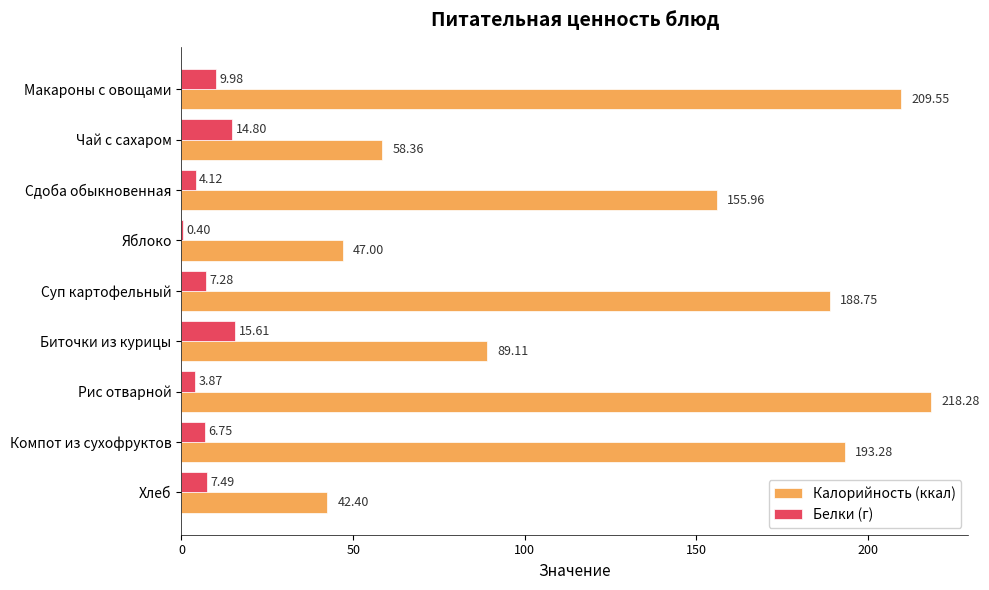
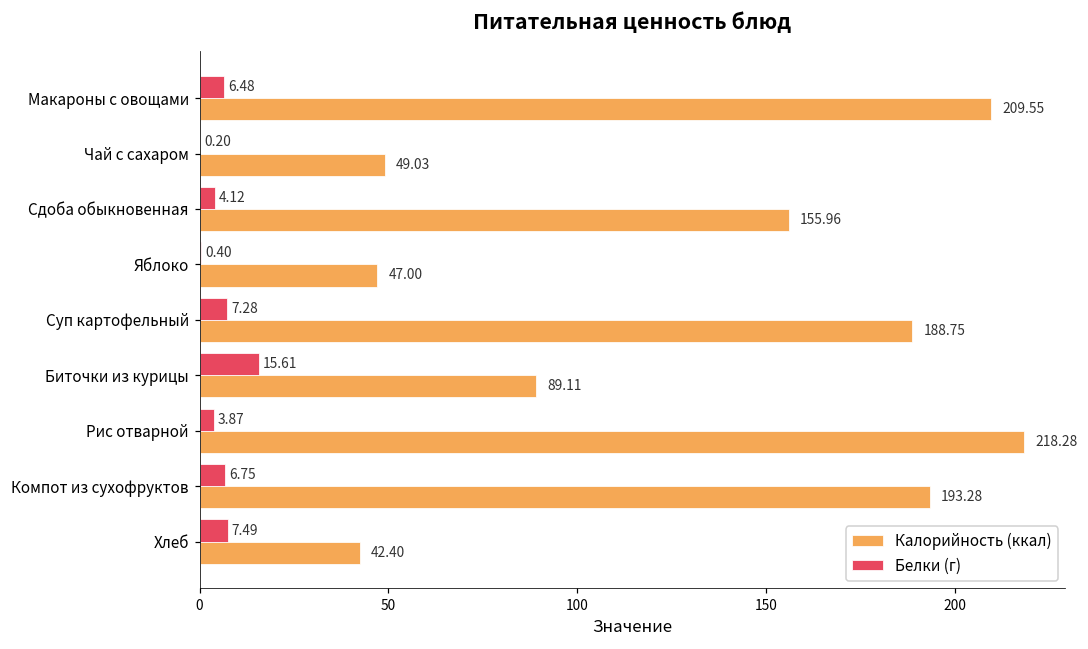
Белки (г), Макароны с овощами: 9.98 -> 6.48
Белки (г), Чай с сахаром: 14.80 -> 0.20
Калорийность (ккал), Чай с сахаром: 58.36 -> 49.03
